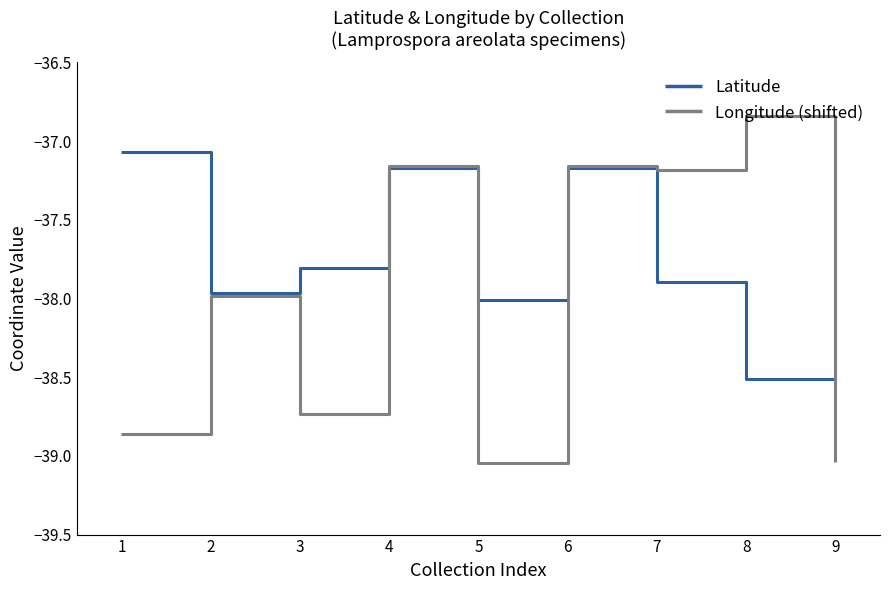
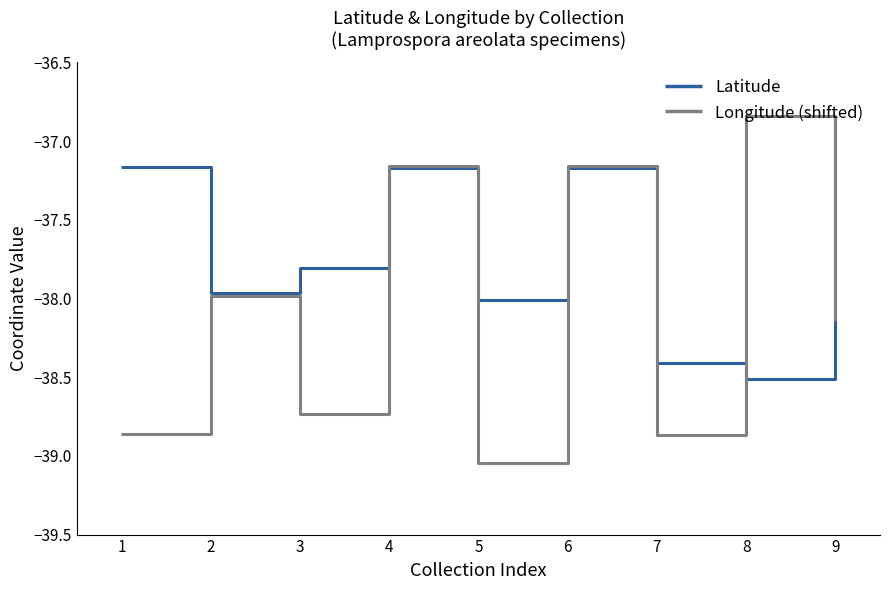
Latitude, 1: -37.07 -> -37.16
Latitude, 7: -37.89 -> -38.41
Longitude (shifted), 7: -37.19 -> -38.87
Longitude (shifted), 9: -39.04 -> -38.14
